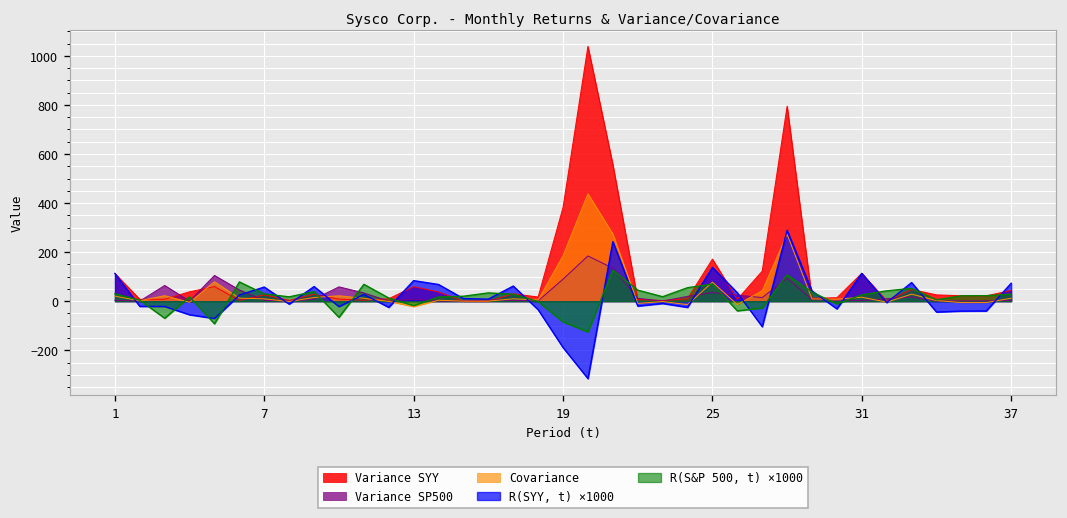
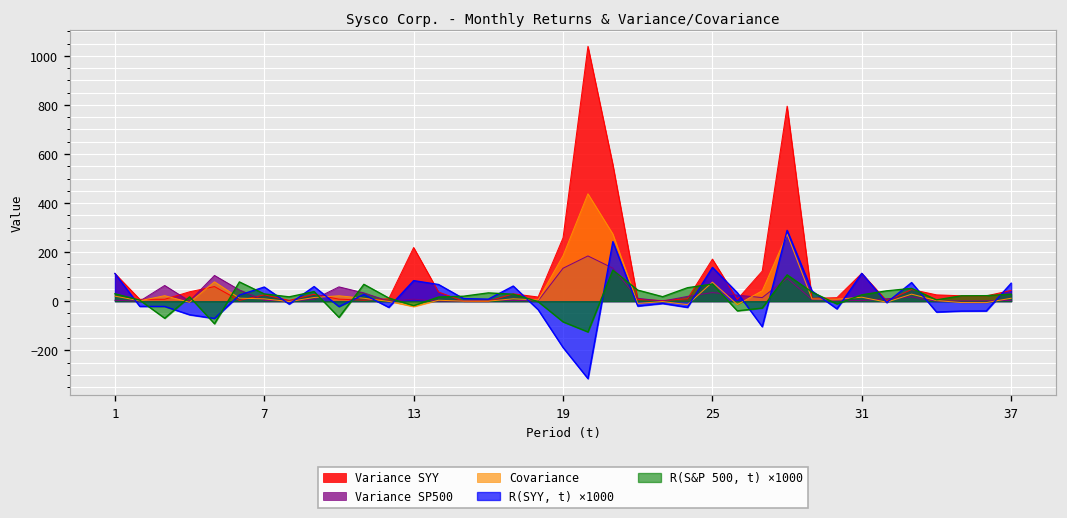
Variance SYY, 13: 60 -> 220
Variance SYY, 19: 380 -> 260
Variance SP500, 19: 90 -> 130
